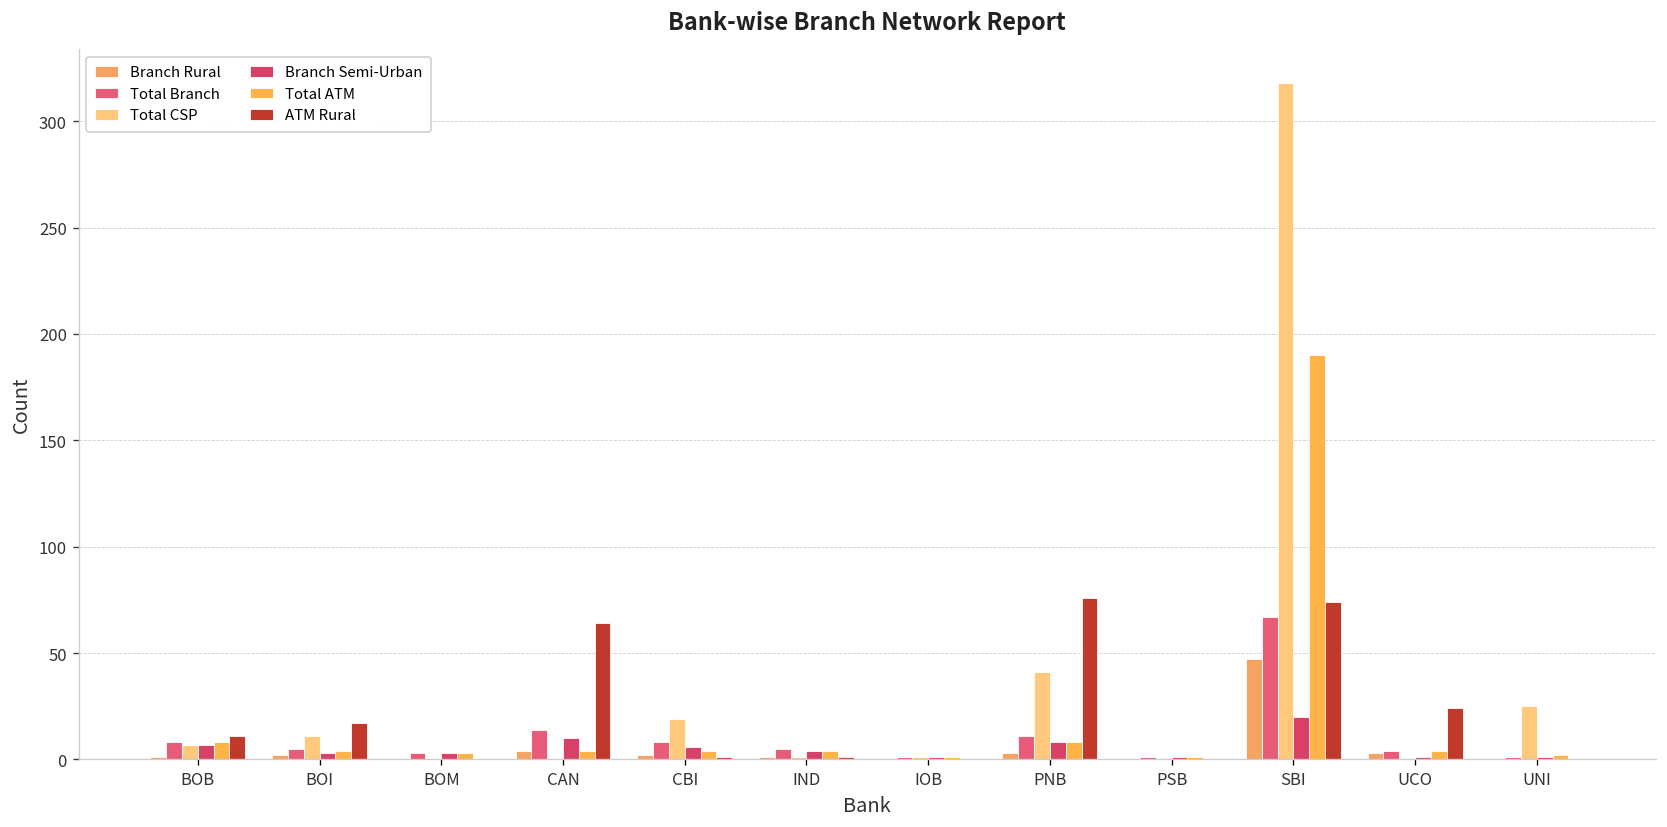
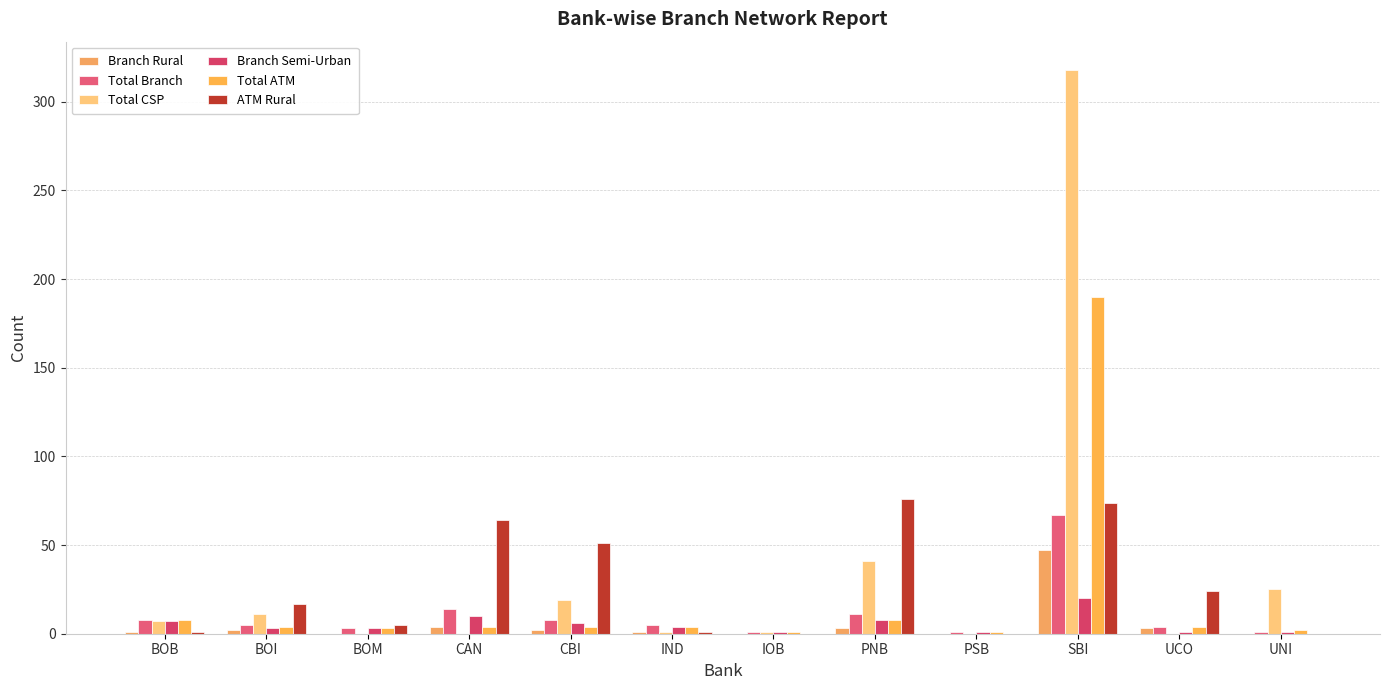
ATM Rural, BOB: 11 -> 1
ATM Rural, BOM: 0 -> 5
ATM Rural, CBI: 1 -> 51
